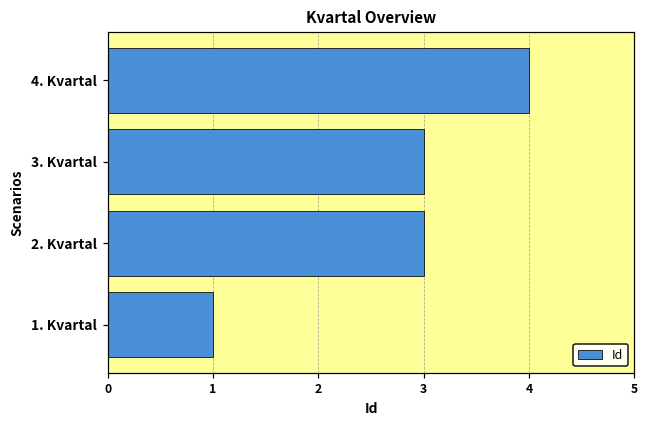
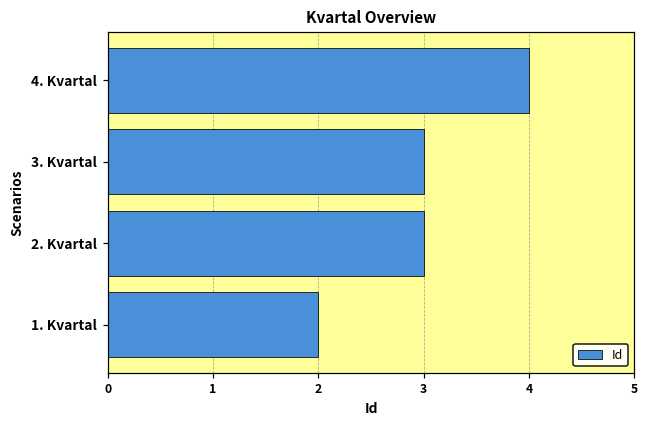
1. Kvartal: 1 -> 2
